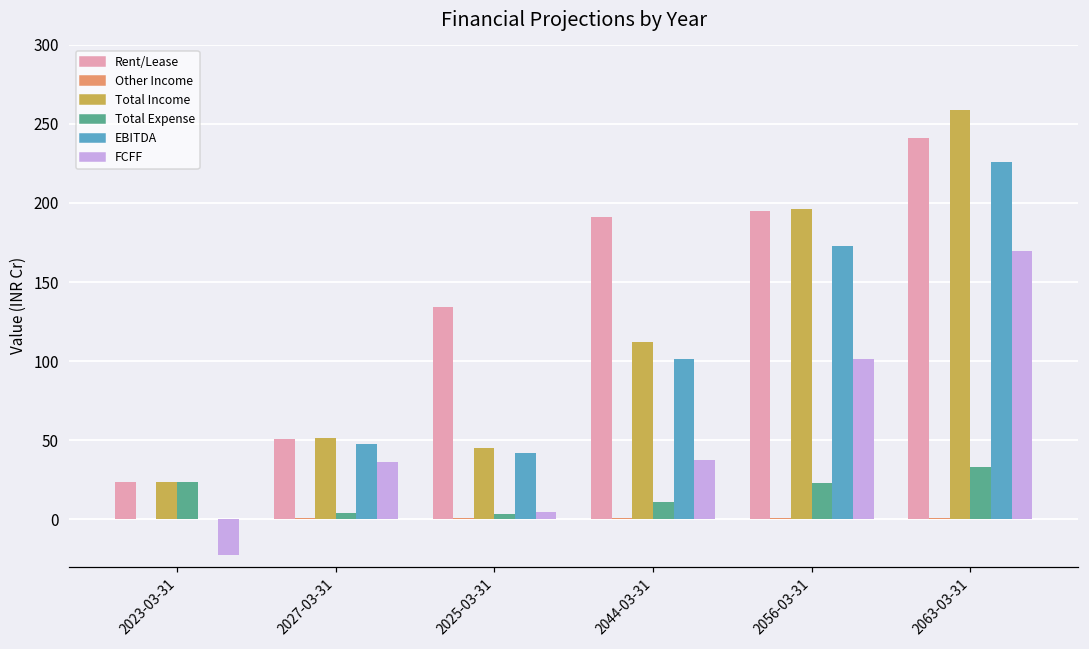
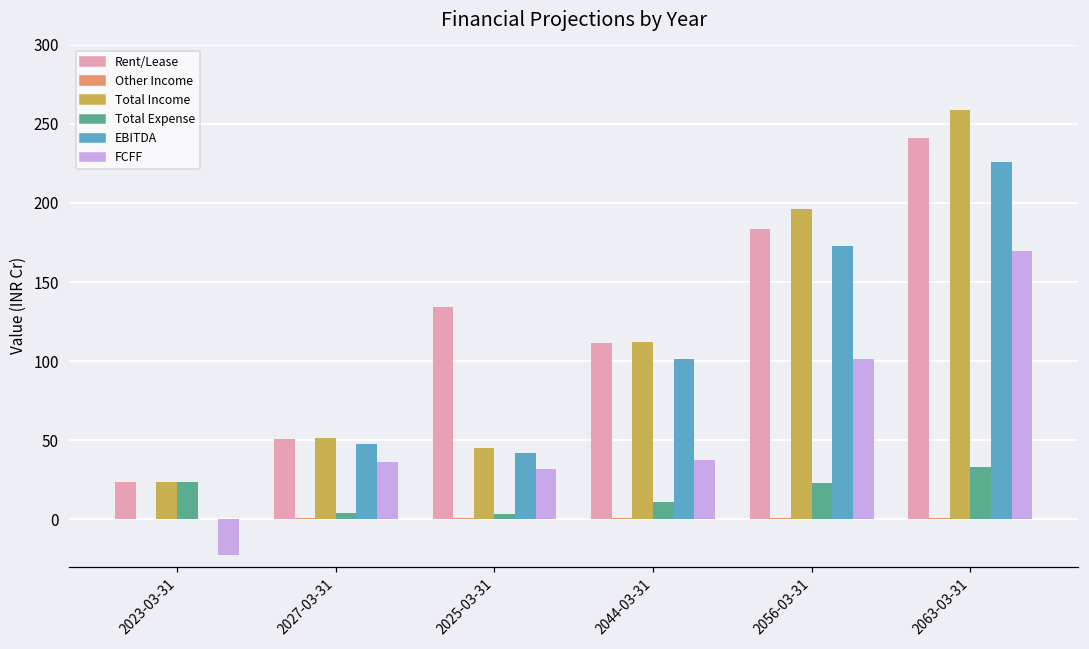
FCFF, 2025-03-31: 4 -> 32
Rent/Lease, 2044-03-31: 191 -> 112
Rent/Lease, 2056-03-31: 195 -> 184
